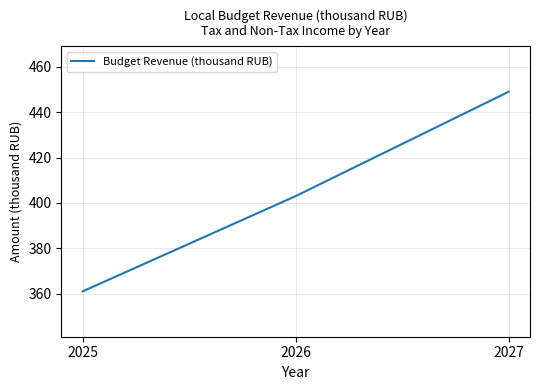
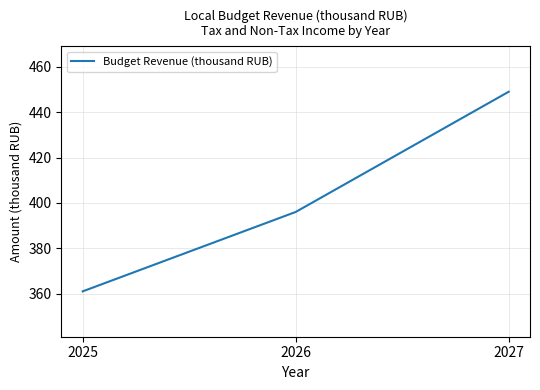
2026: 403 -> 396
